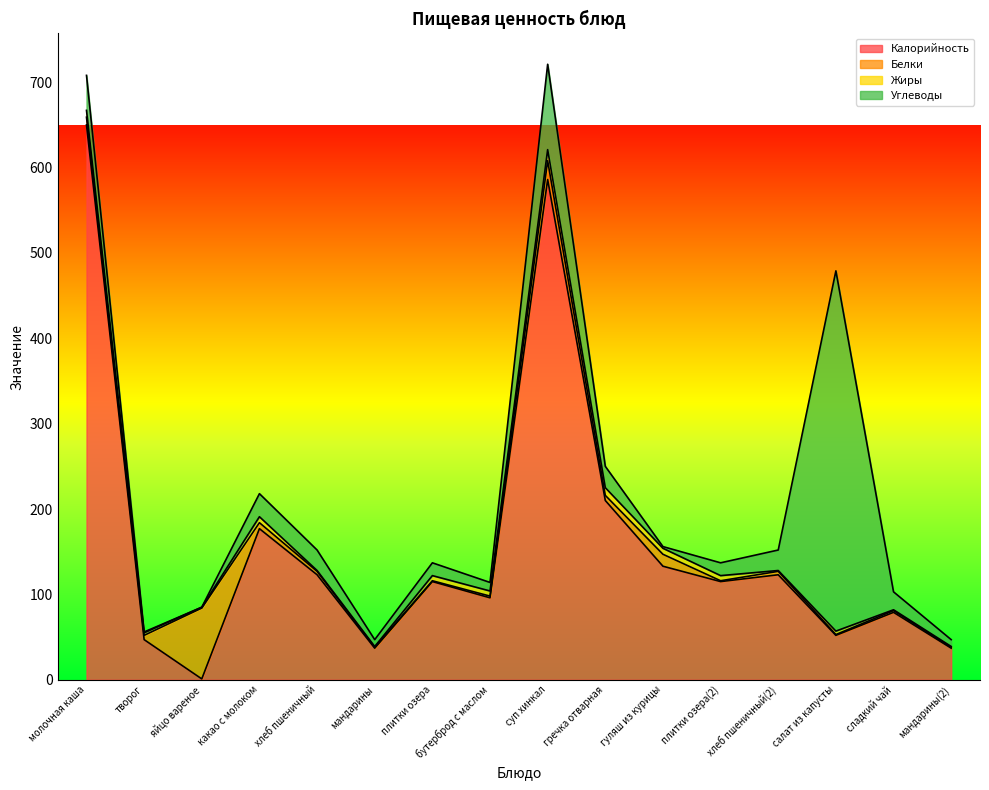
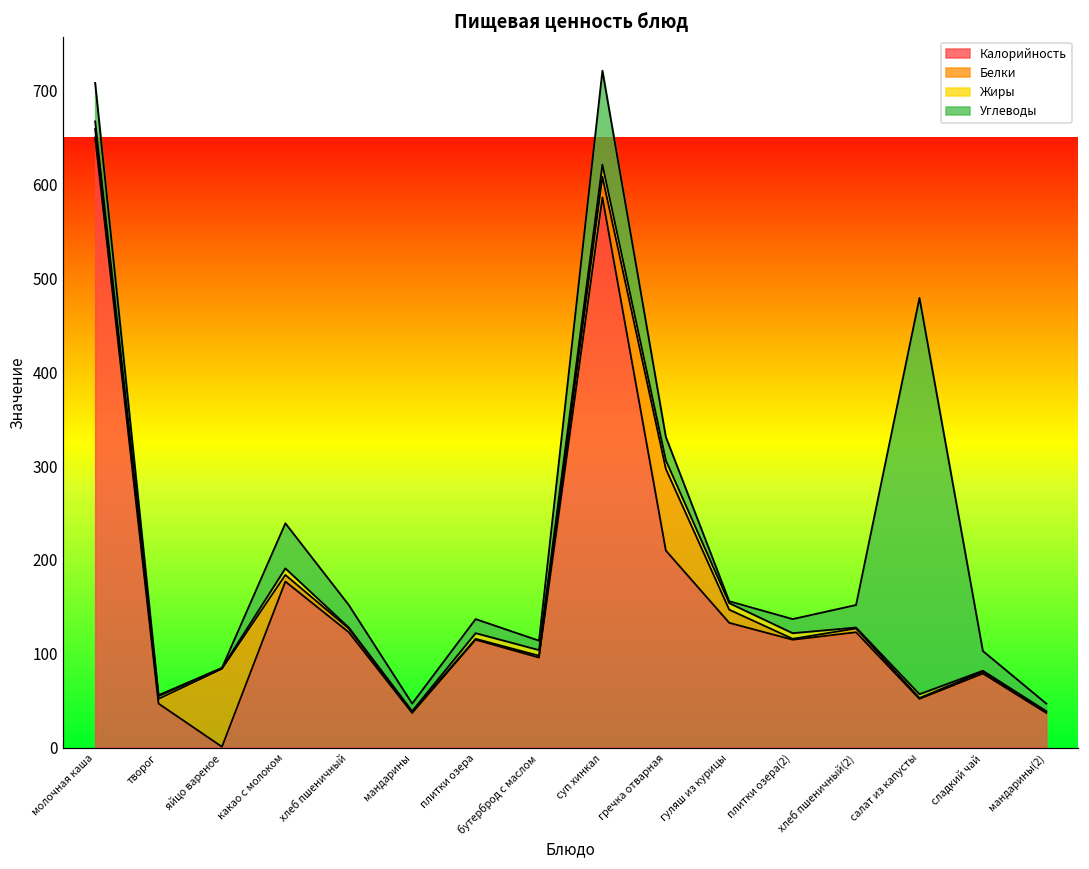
Углеводы, какао с молоком: 30 -> 50
Белки, гречка отварная: 10 -> 90
